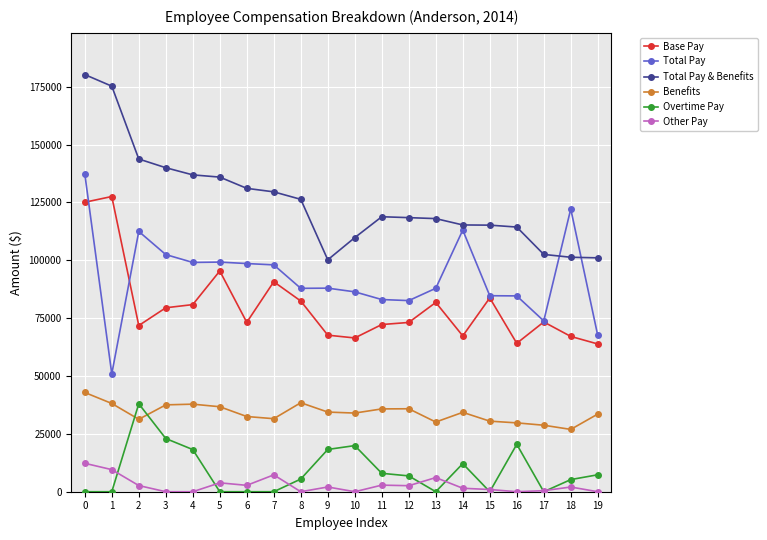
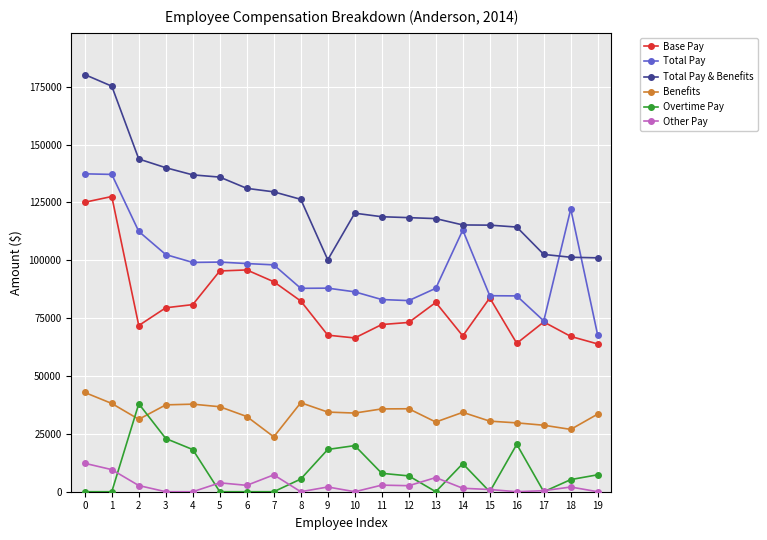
Total Pay, 1: 51000 -> 137000
Base Pay, 6: 73000 -> 96000
Benefits, 7: 32000 -> 24000
Total Pay & Benefits, 10: 110000 -> 120000
